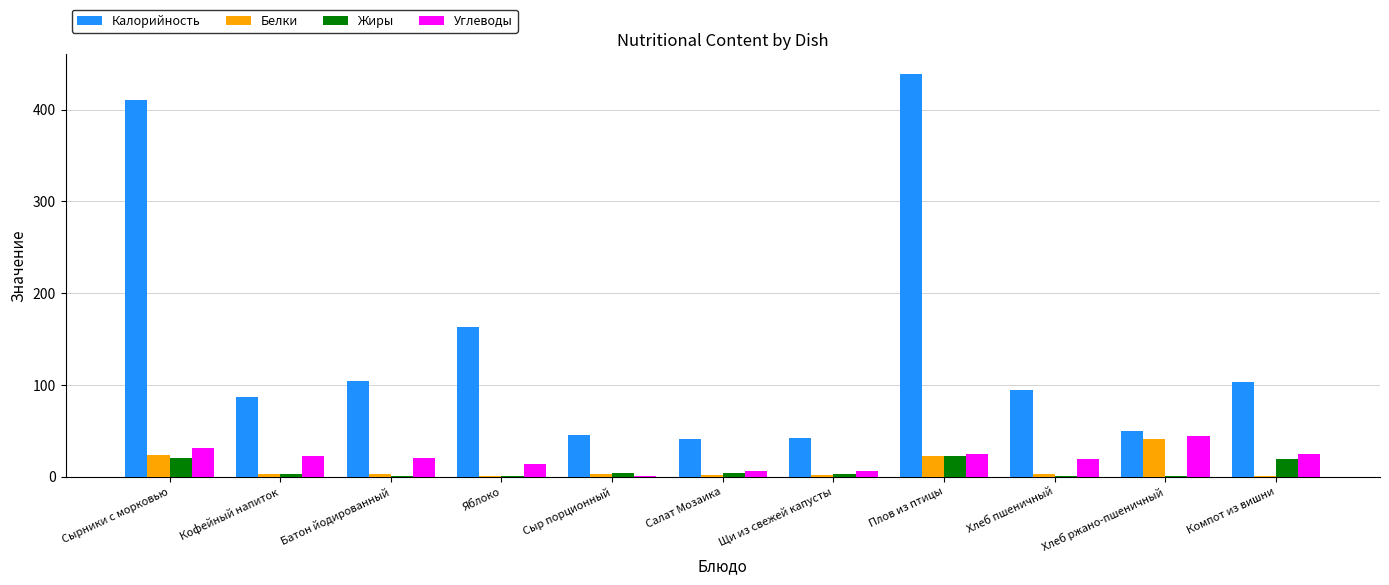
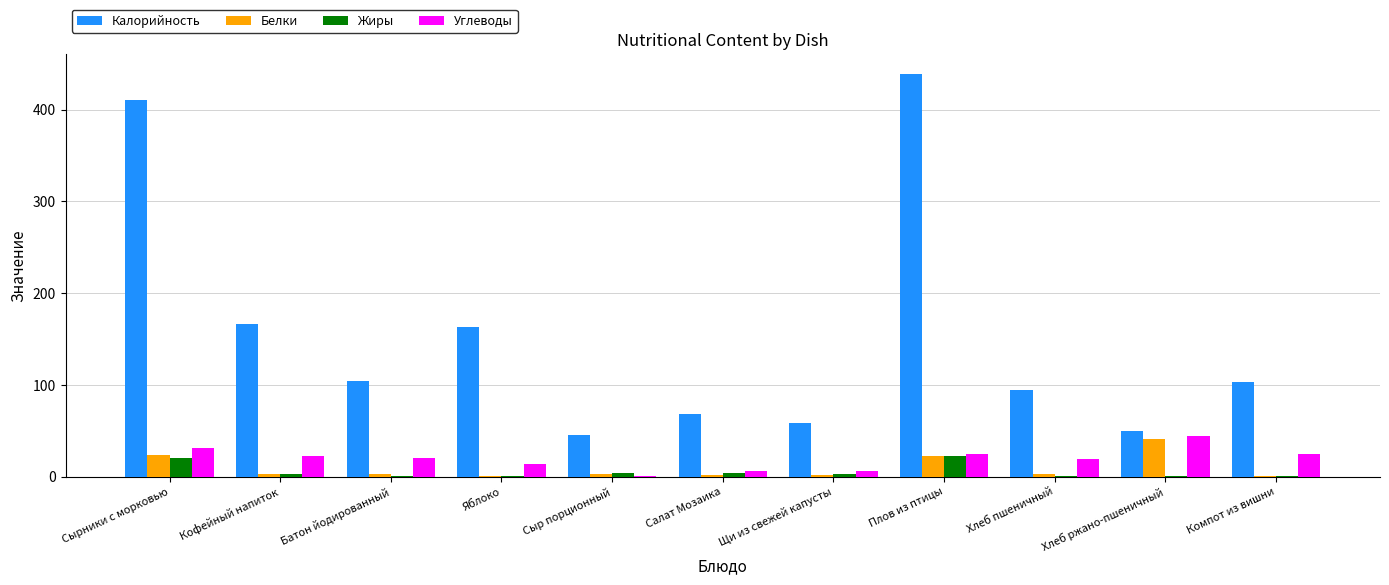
Калорийность, Кофейный напиток: 90 -> 170
Калорийность, Салат Мозаика: 40 -> 70
Калорийность, Щи из свежей капусты: 40 -> 60
Жиры, Компот из вишни: 20 -> 0
